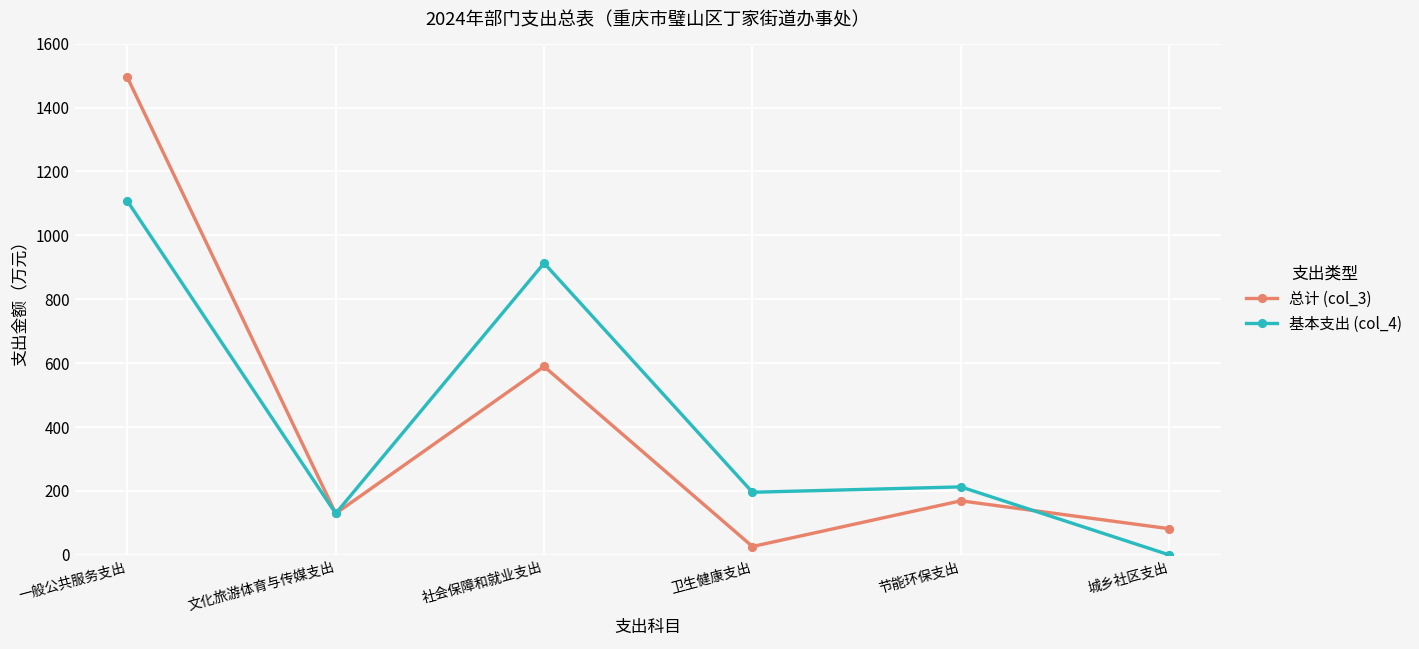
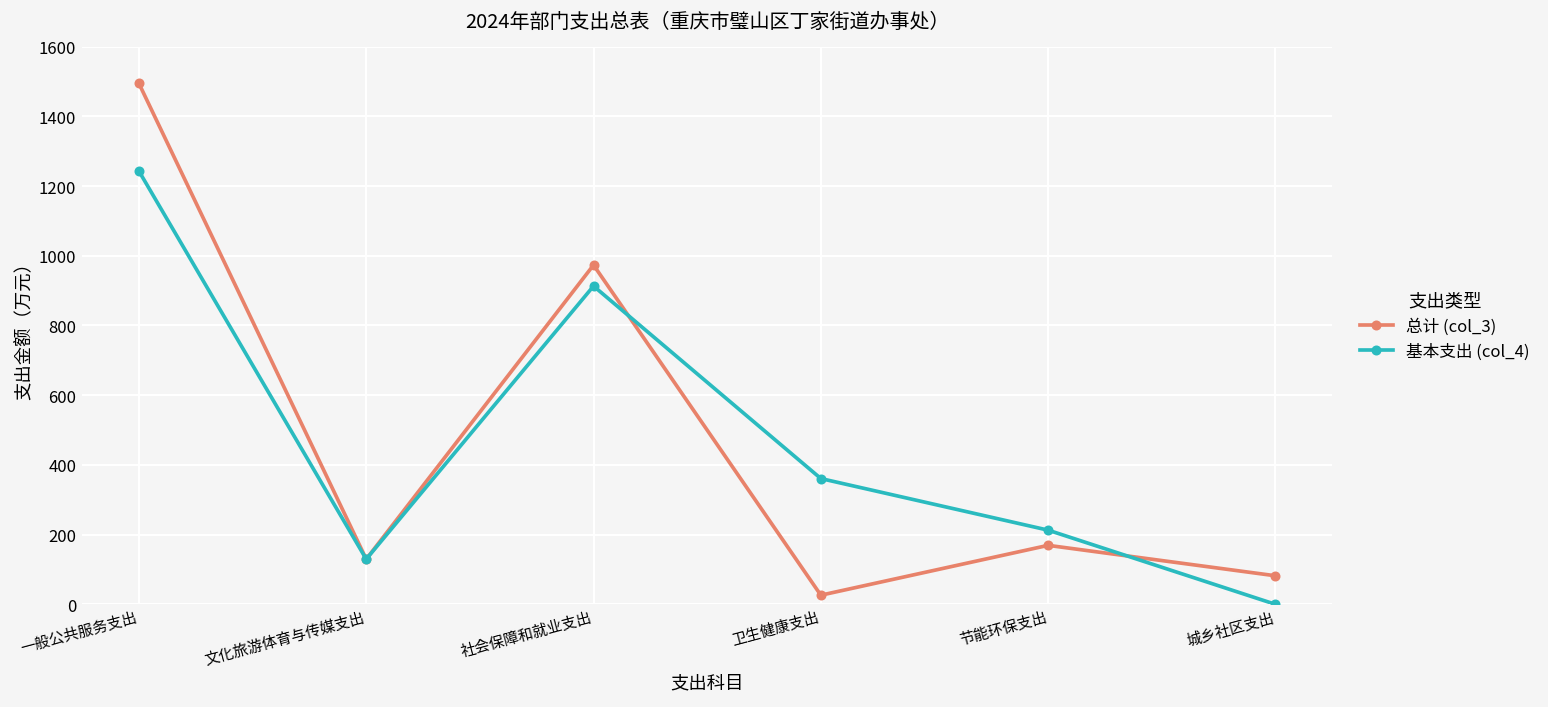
基本支出 (col_4), 一般公共服务支出: 1110 -> 1240
总计 (col_3), 社会保障和就业支出: 590 -> 970
基本支出 (col_4), 卫生健康支出: 200 -> 360
